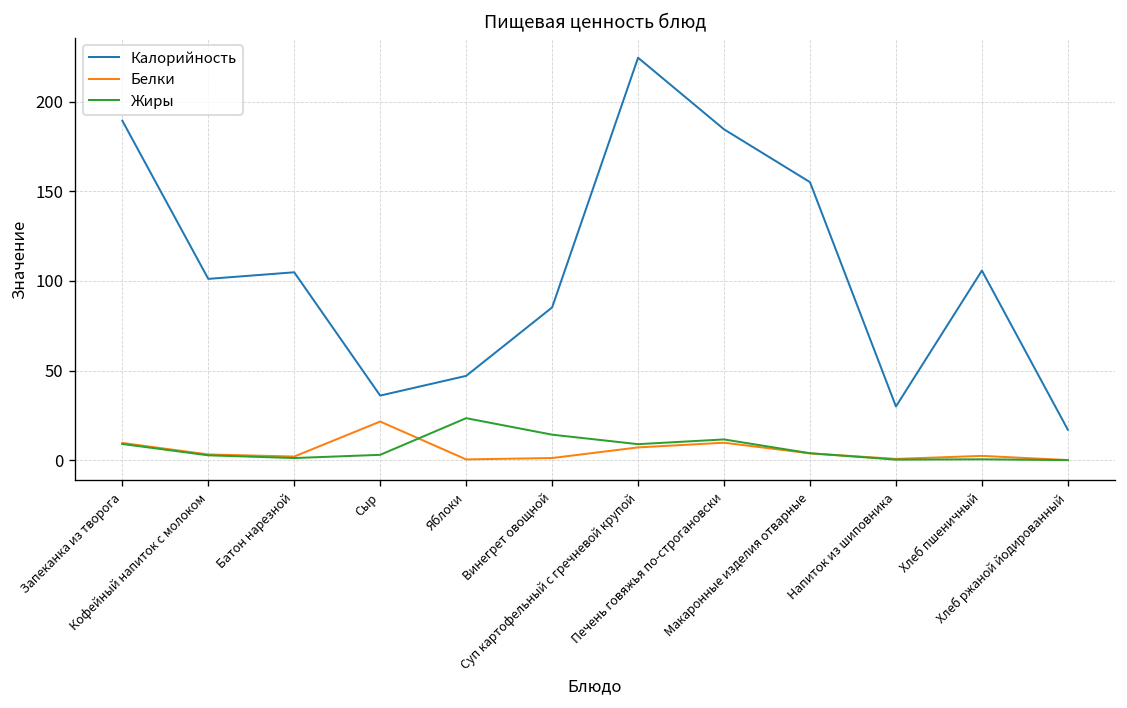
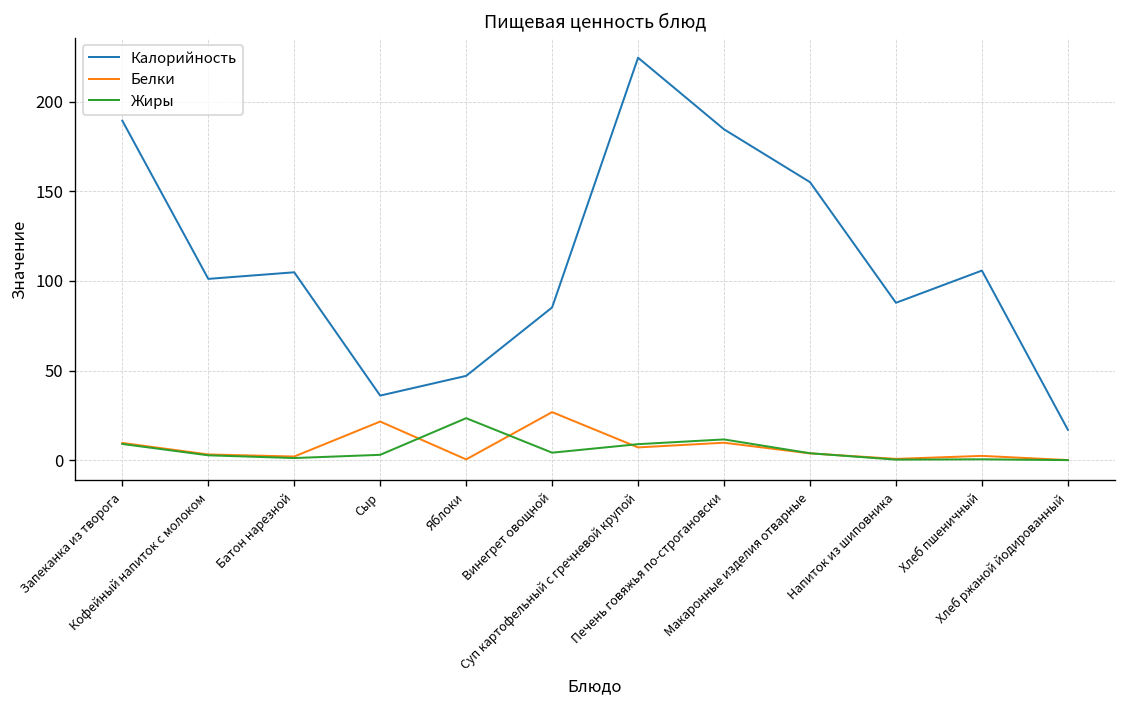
Белки, Винегрет овощной: 1 -> 27
Жиры, Винегрет овощной: 14 -> 4
Калорийность, Напиток из шиповника: 30 -> 88
